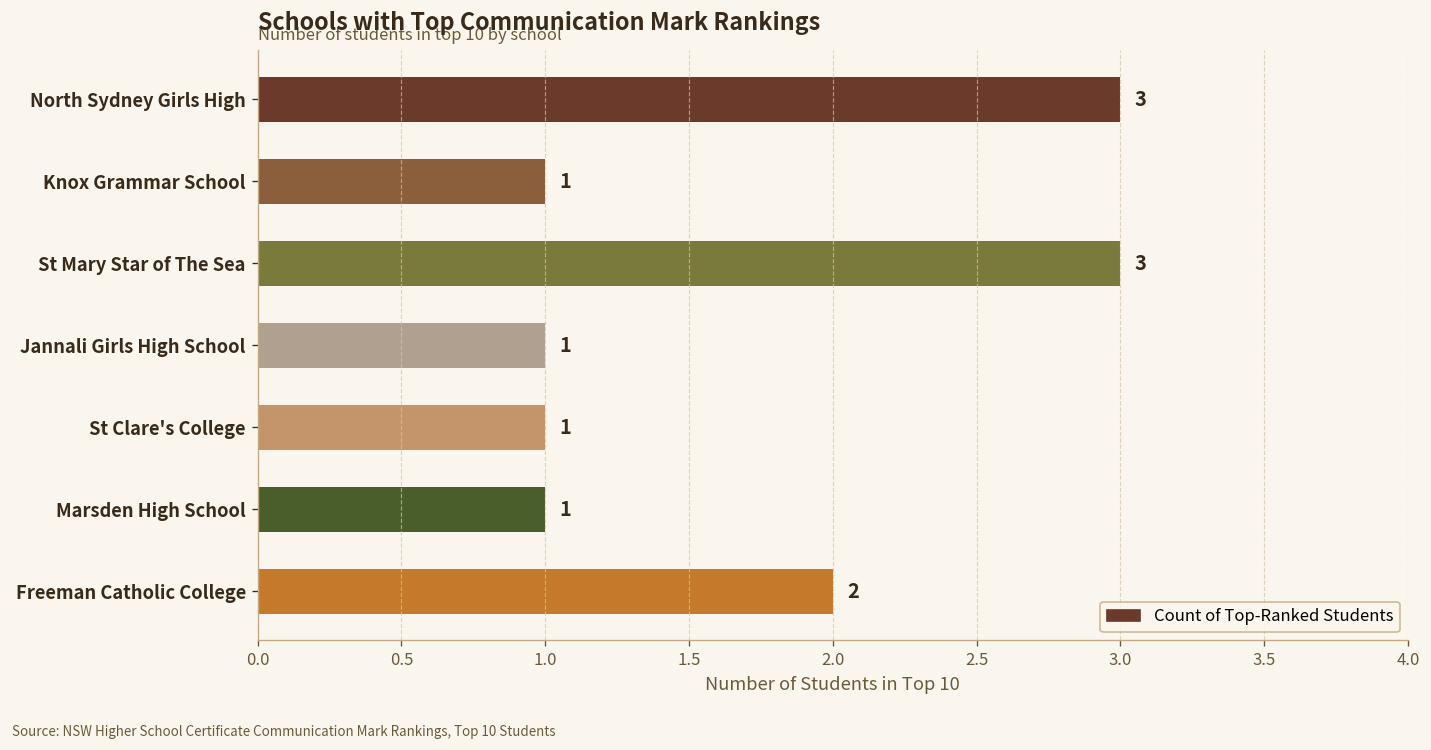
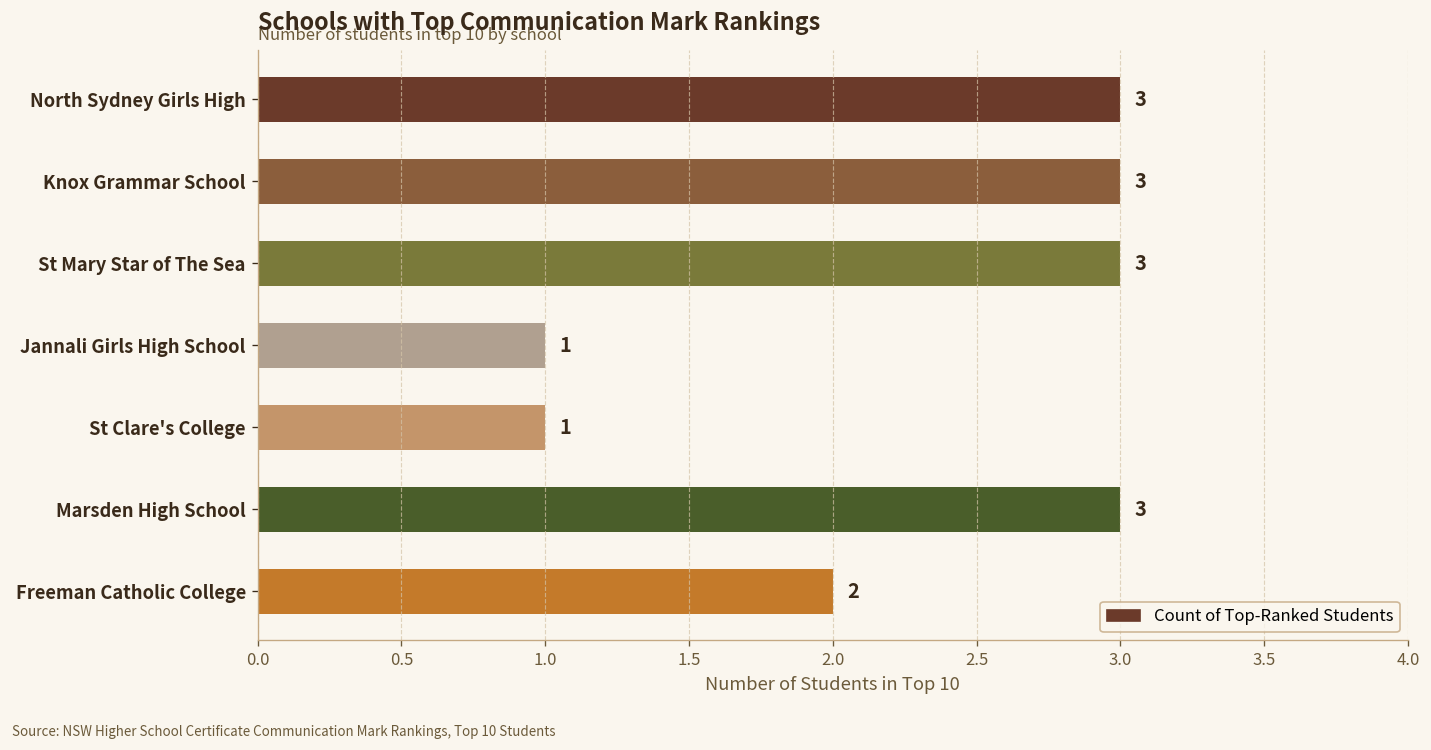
Knox Grammar School: 1 -> 3
Marsden High School: 1 -> 3
